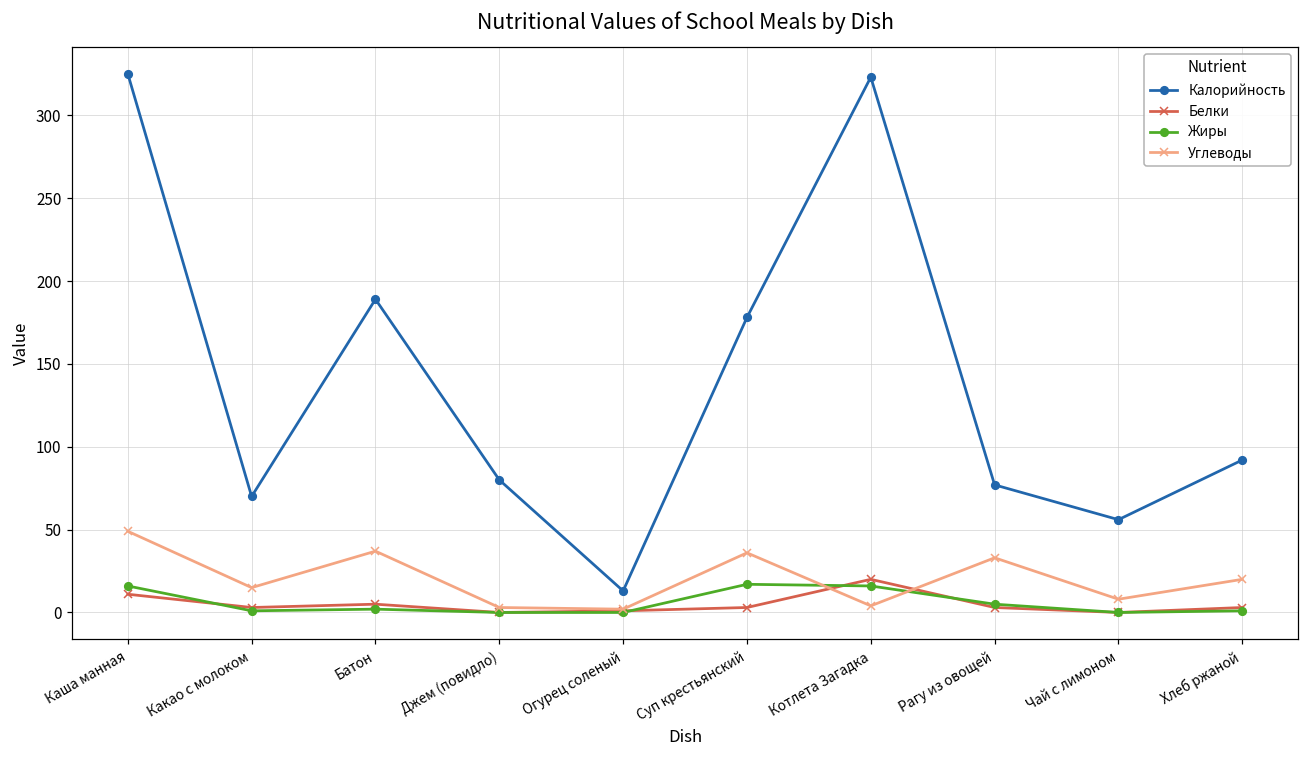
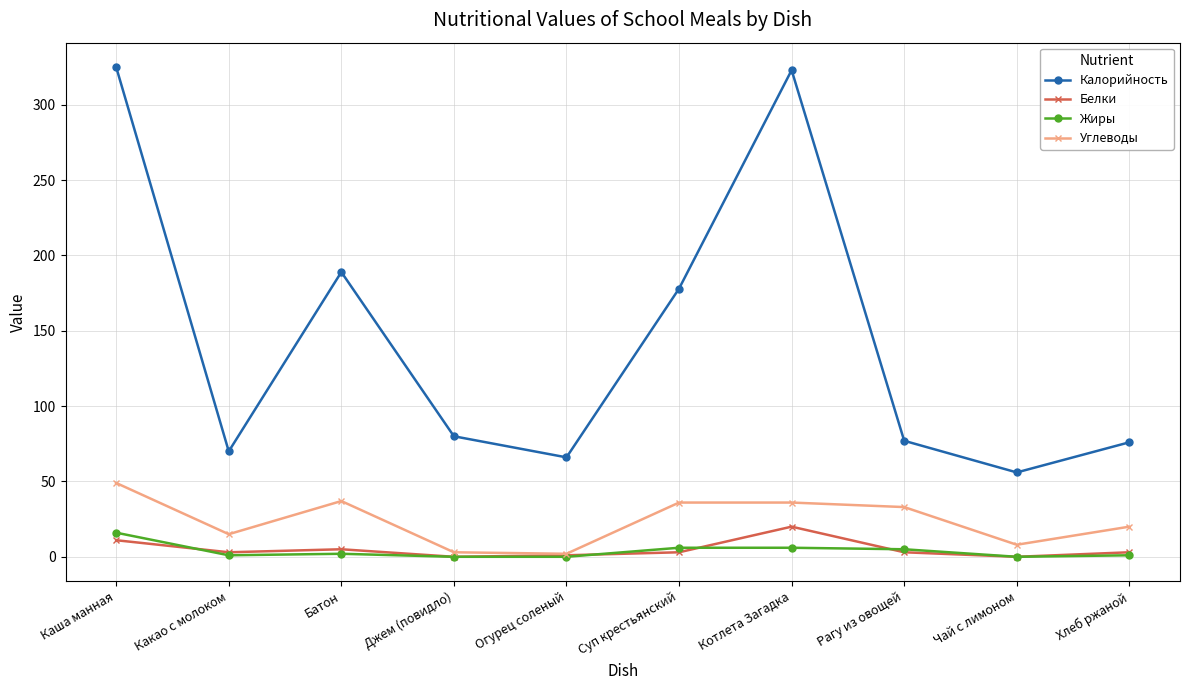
Калорийность, Огурец соленый: 13 -> 66
Жиры, Суп крестьянский: 17 -> 6
Жиры, Котлета Загадка: 16 -> 6
Углеводы, Котлета Загадка: 4 -> 36
Калорийность, Хлеб ржаной: 92 -> 76
